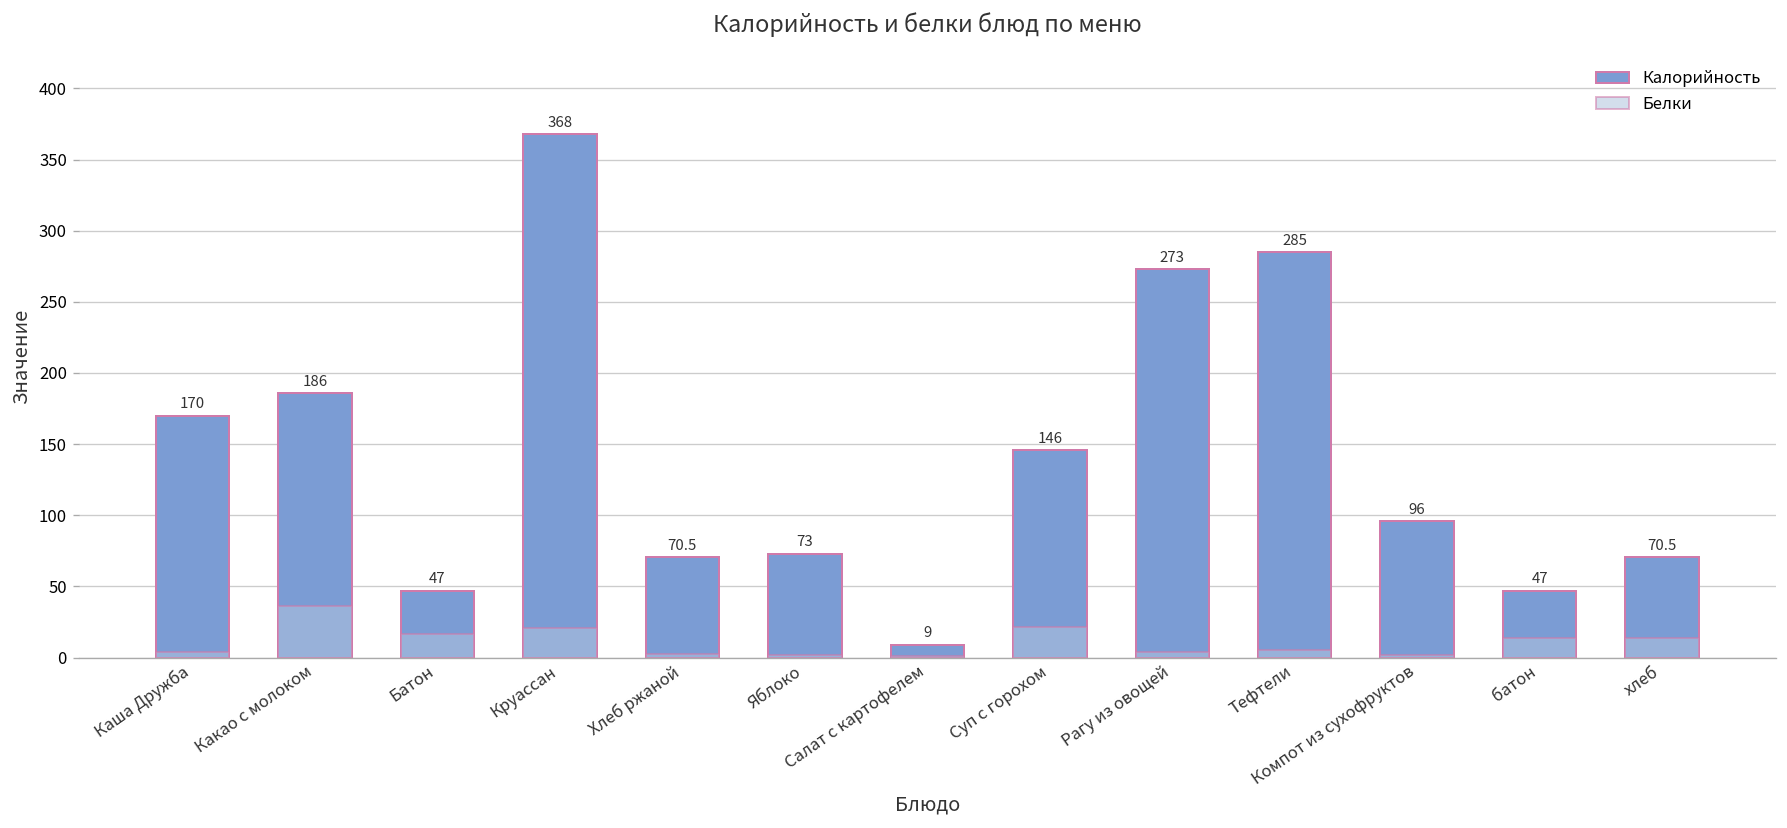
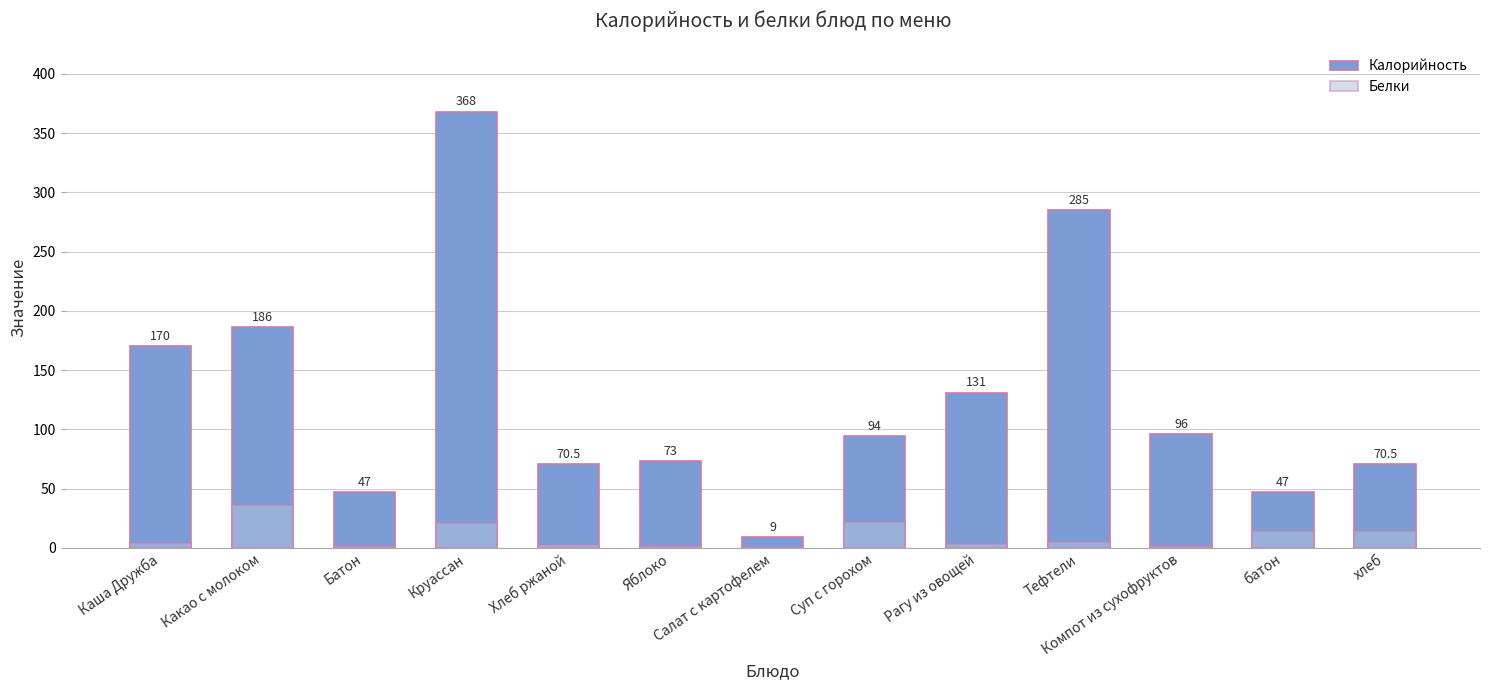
Белки, Батон: 16 -> 2
Калорийность, Суп с горохом: 146 -> 94
Калорийность, Рагу из овощей: 273 -> 131
